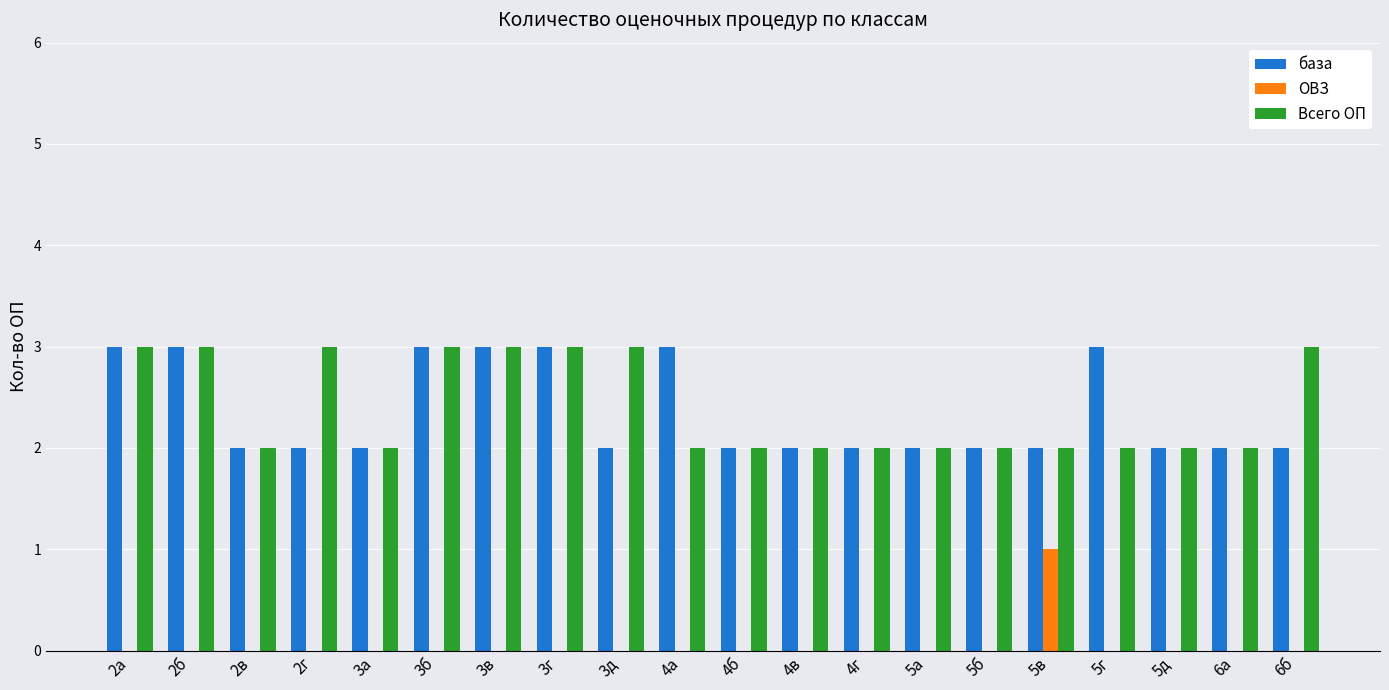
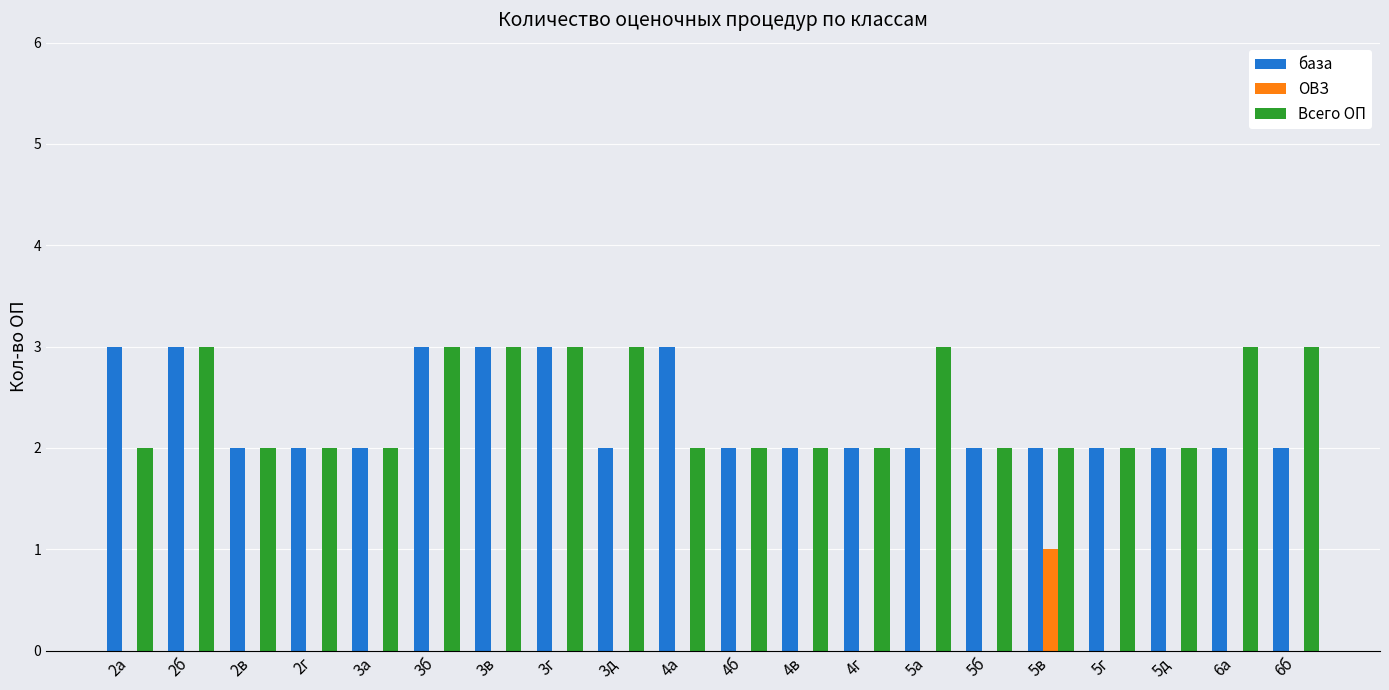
Всего ОП, 2а: 3 -> 2
Всего ОП, 2г: 3 -> 2
Всего ОП, 5а: 2 -> 3
база, 5г: 3 -> 2
Всего ОП, 6а: 2 -> 3
